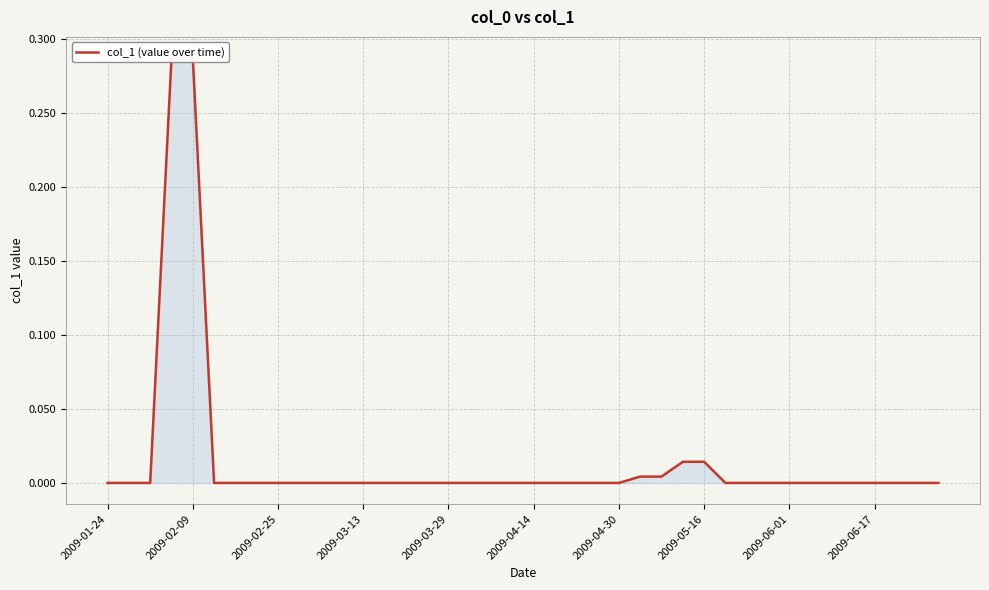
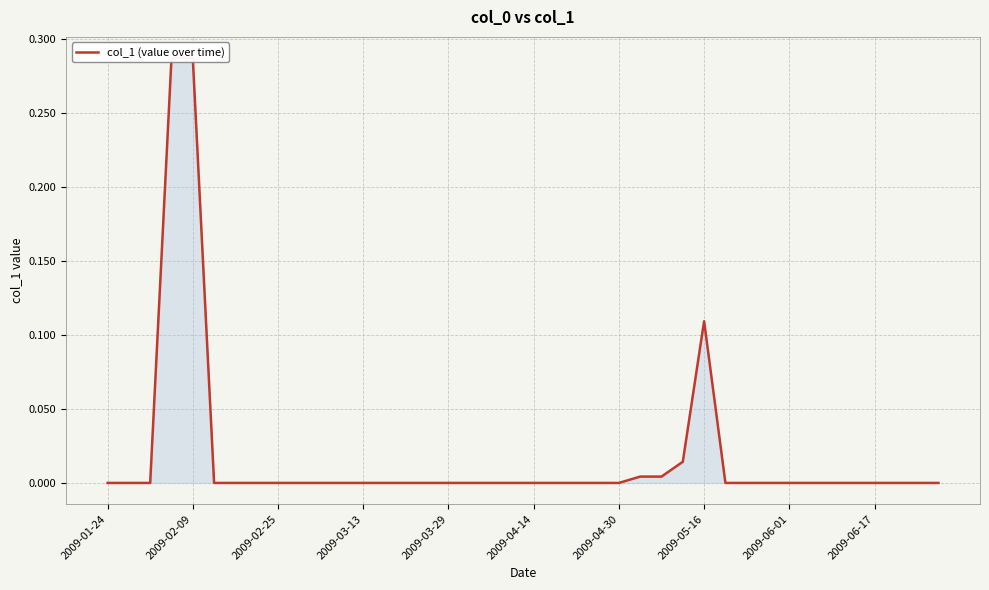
2009-05-16: 0.014 -> 0.109
